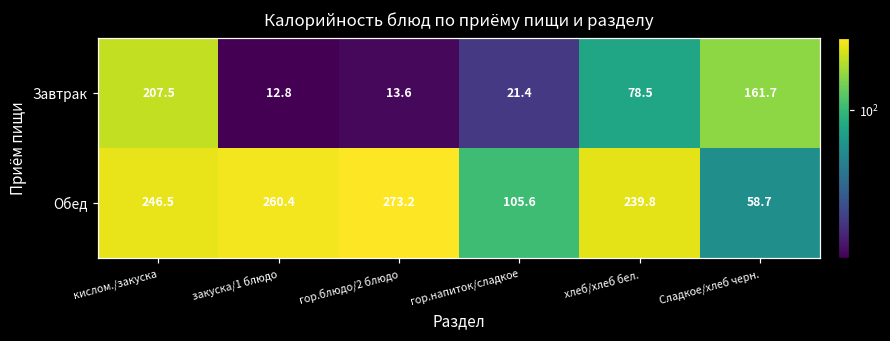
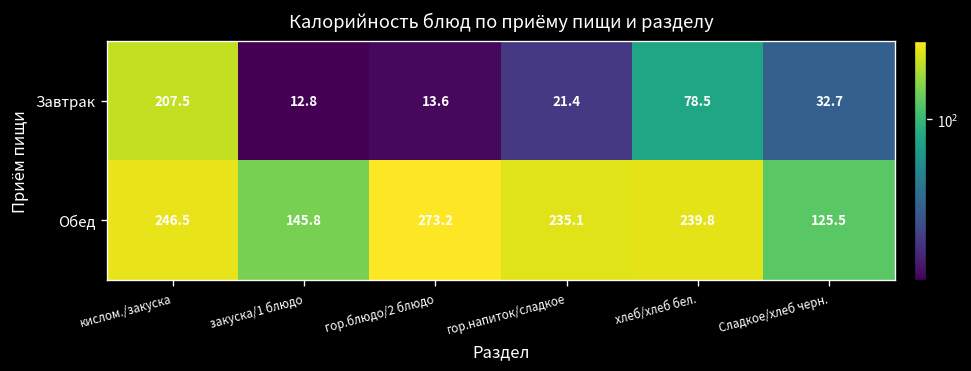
Завтрак, Сладкое/хлеб черн.: 161.7 -> 32.7
Обед, закуска/1 блюдо: 260.4 -> 145.8
Обед, гор.напиток/сладкое: 105.6 -> 235.1
Обед, Сладкое/хлеб черн.: 58.7 -> 125.5
